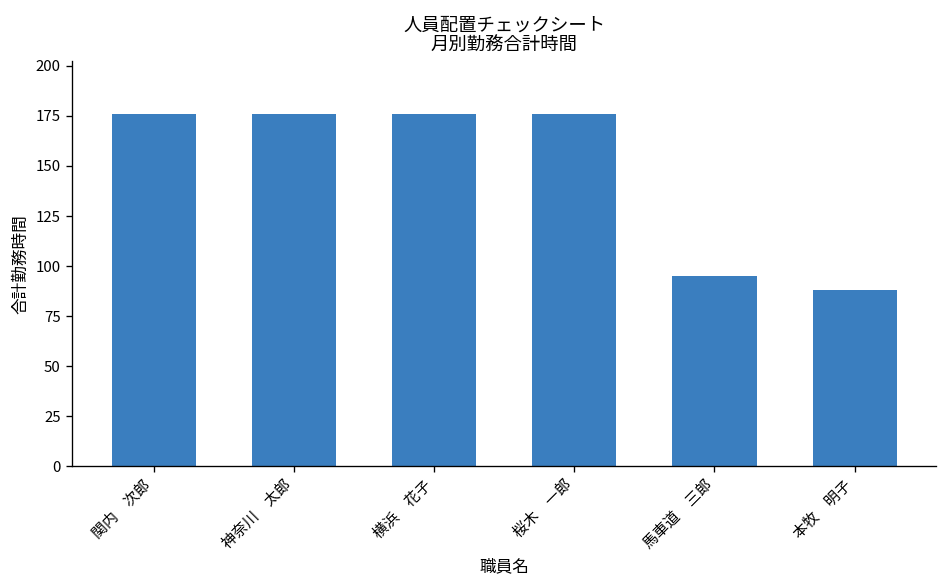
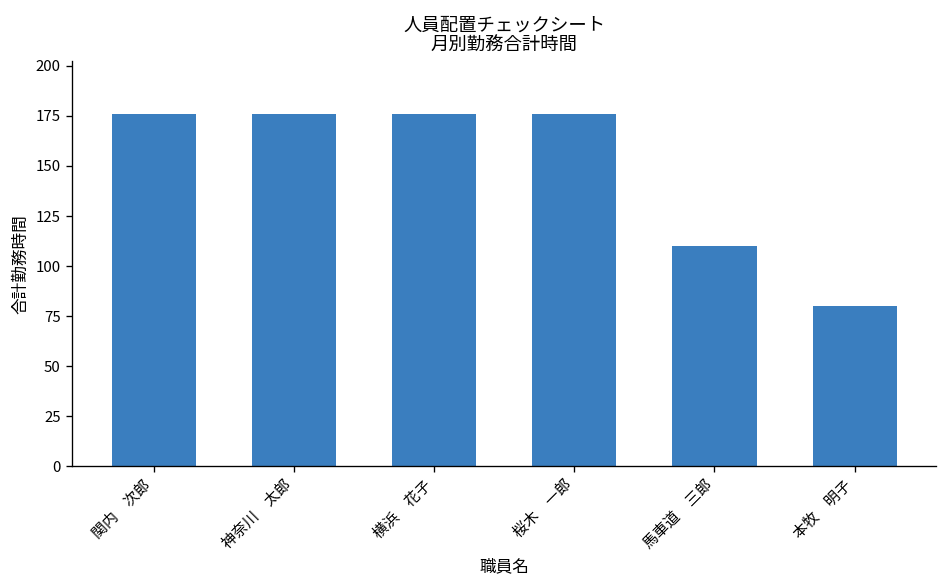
馬車道 三郎: 95 -> 110
本牧 明子: 88 -> 80
